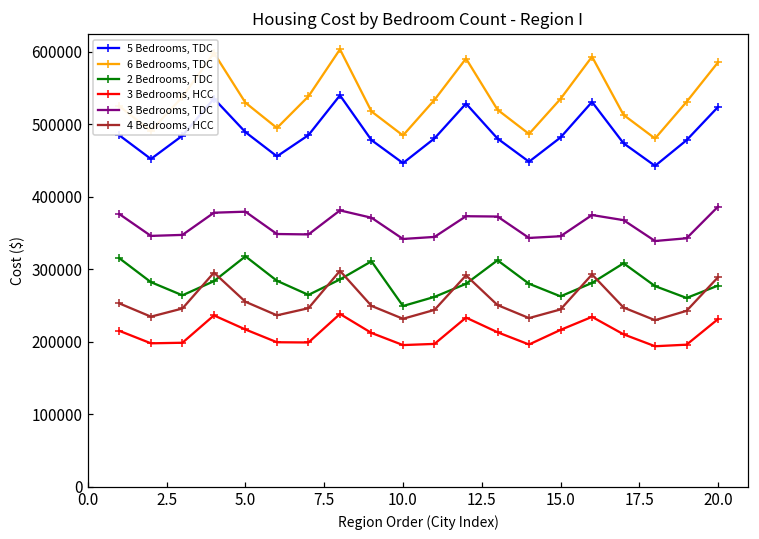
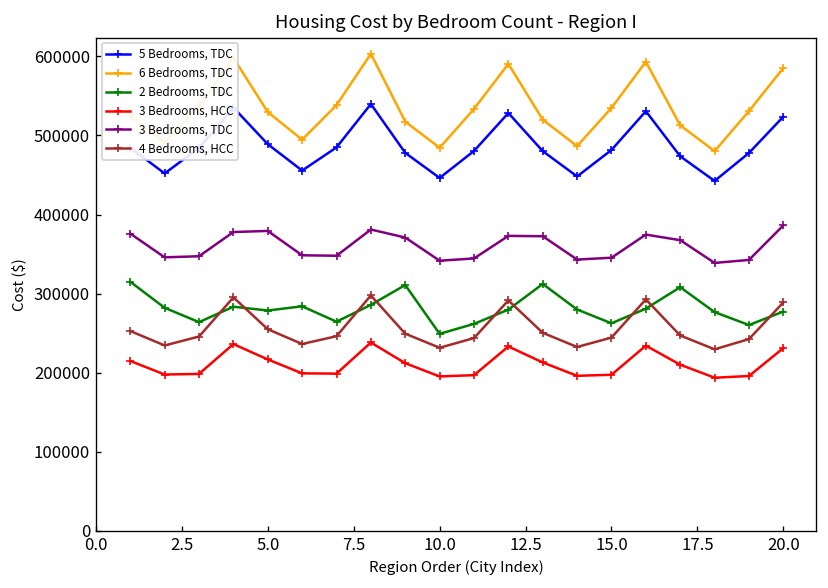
2 Bedrooms, TDC, 5.0: 320000 -> 280000
3 Bedrooms, HCC, 15.0: 220000 -> 200000
